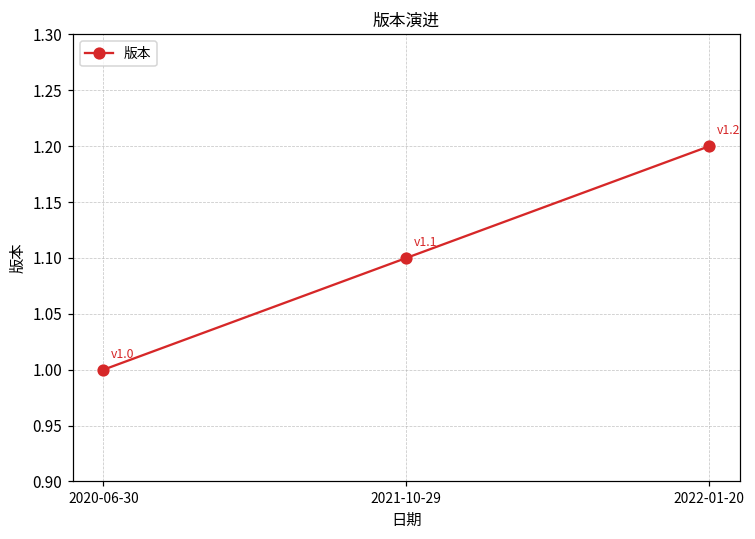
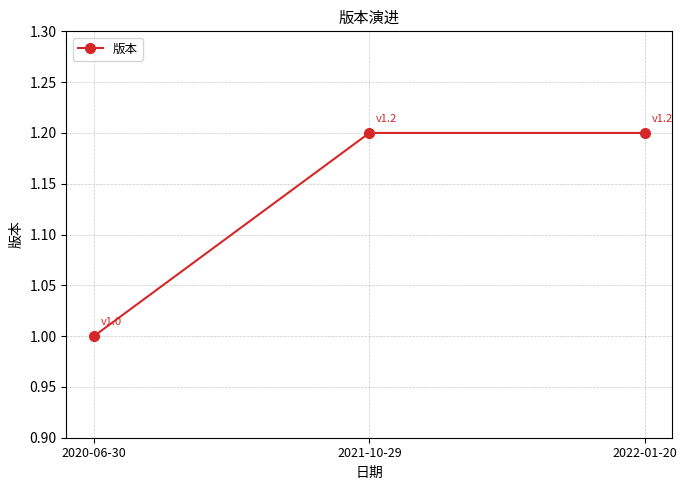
2021-10-29: 1.1 -> 1.2
